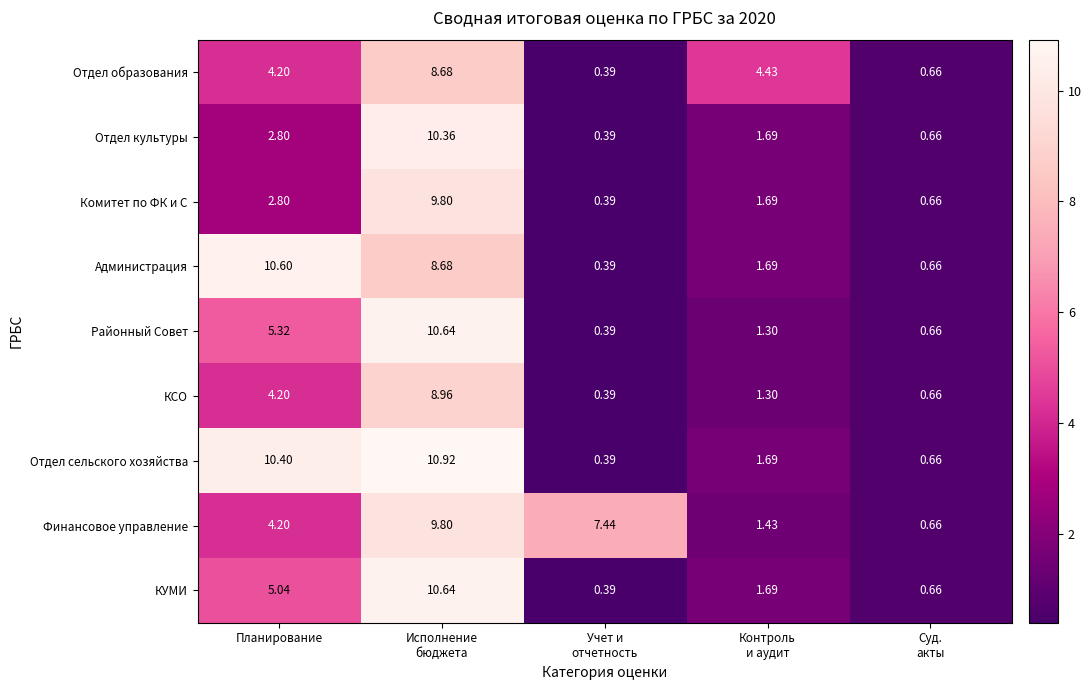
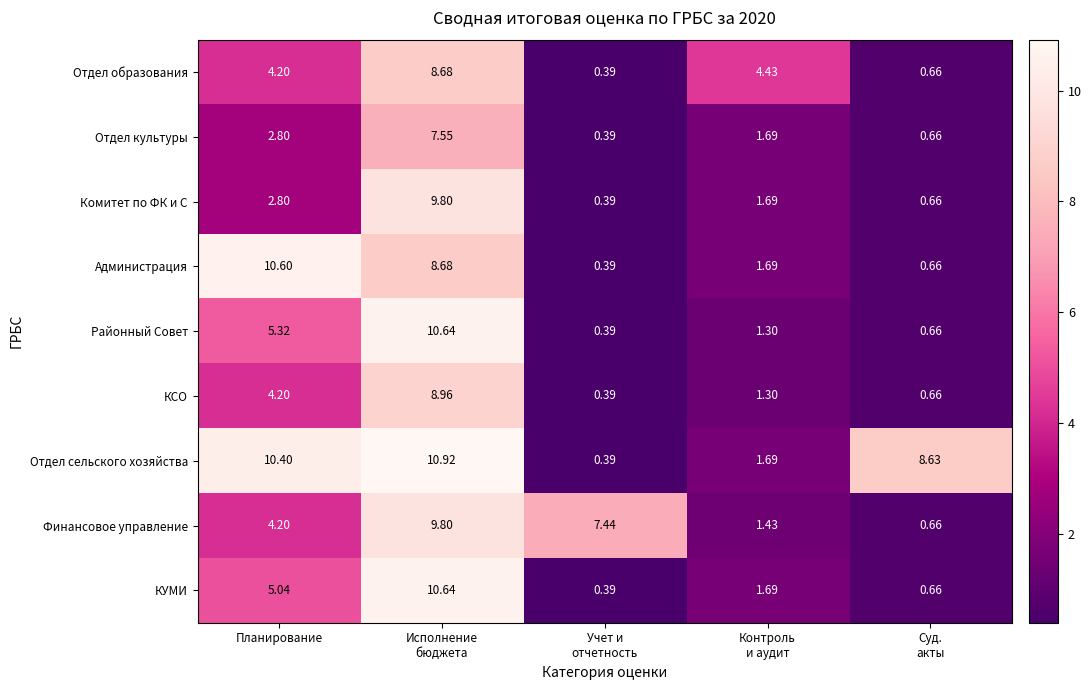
Отдел культуры, Исполнение бюджета: 10.36 -> 7.55
Отдел сельского хозяйства, Суд. акты: 0.66 -> 8.63
